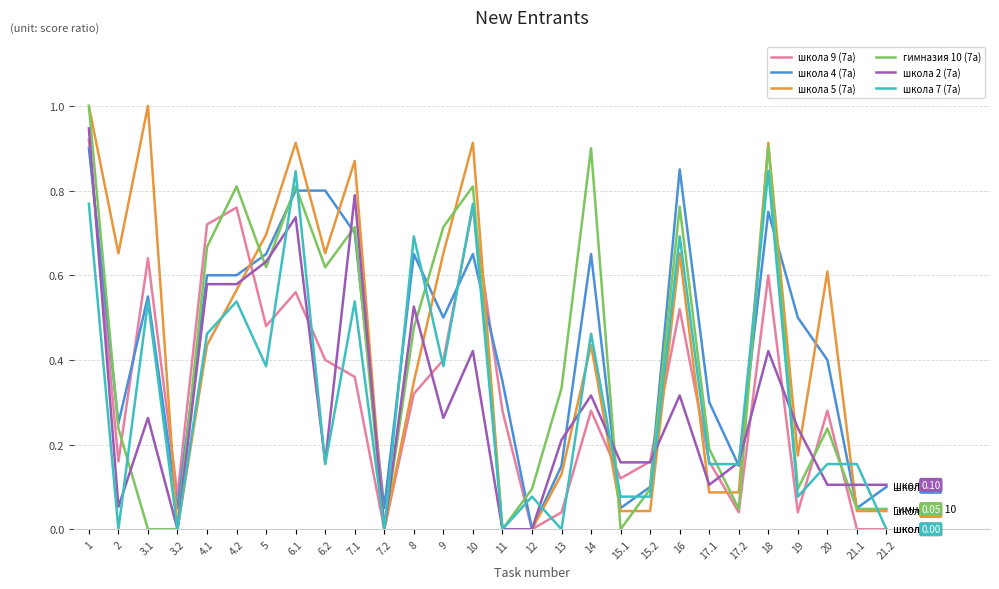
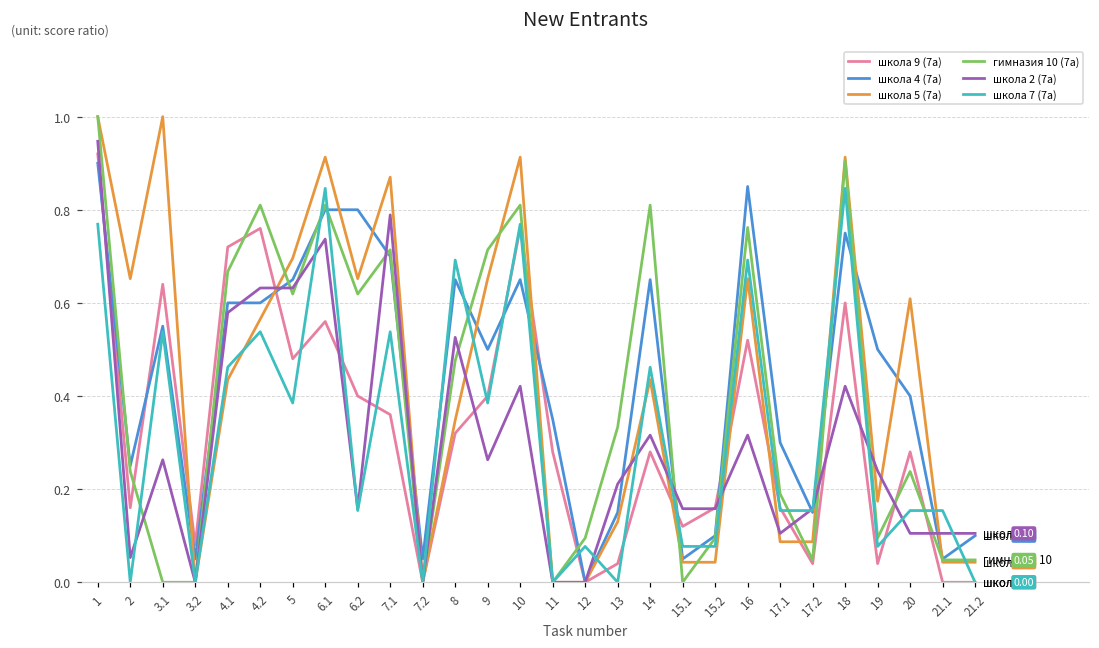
школа 2 (7а), 4.2: 0.58 -> 0.63
гимназия 10 (7а), 14: 0.90 -> 0.81
